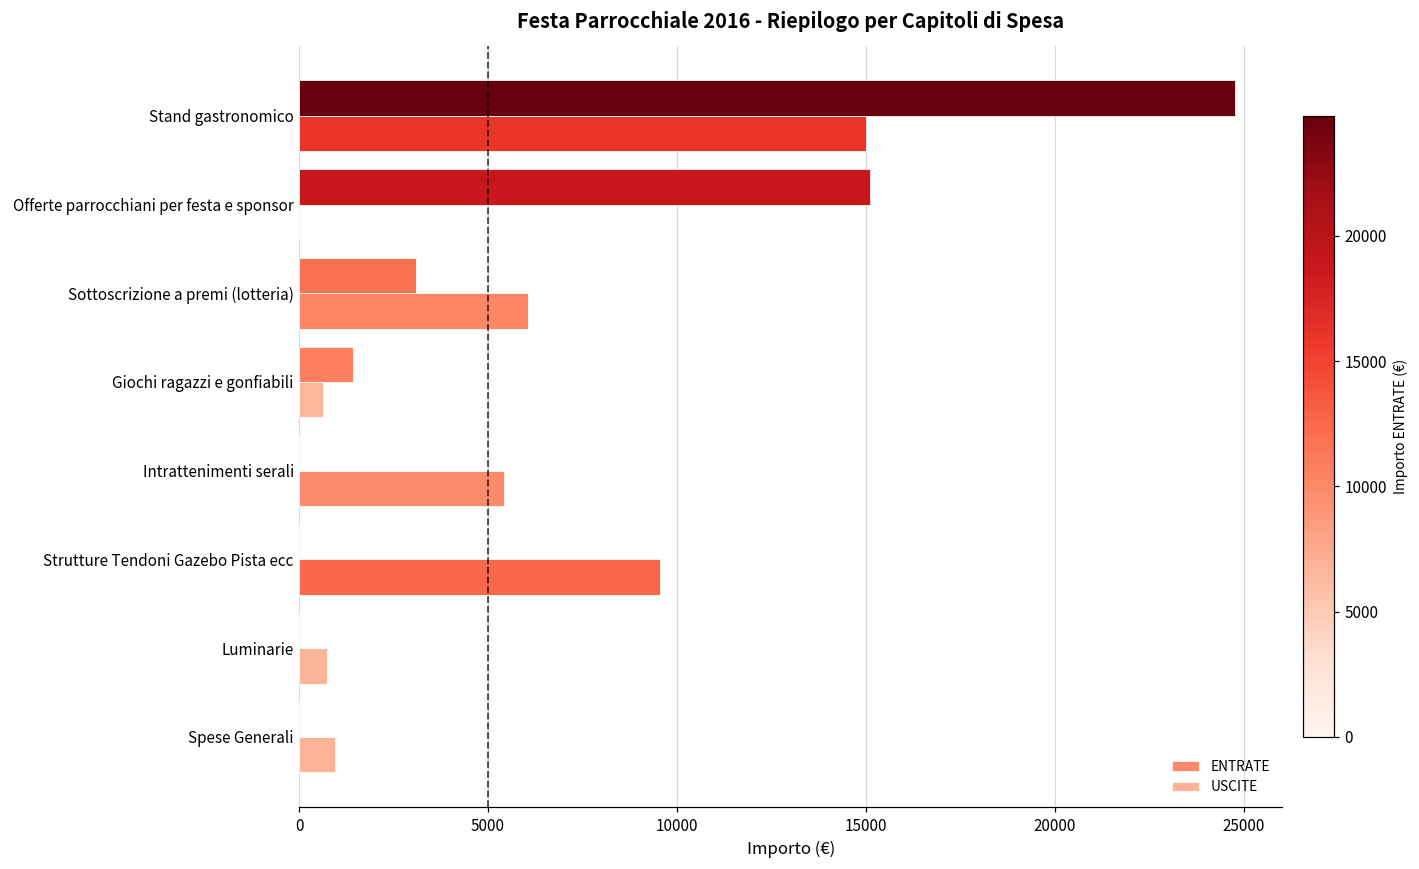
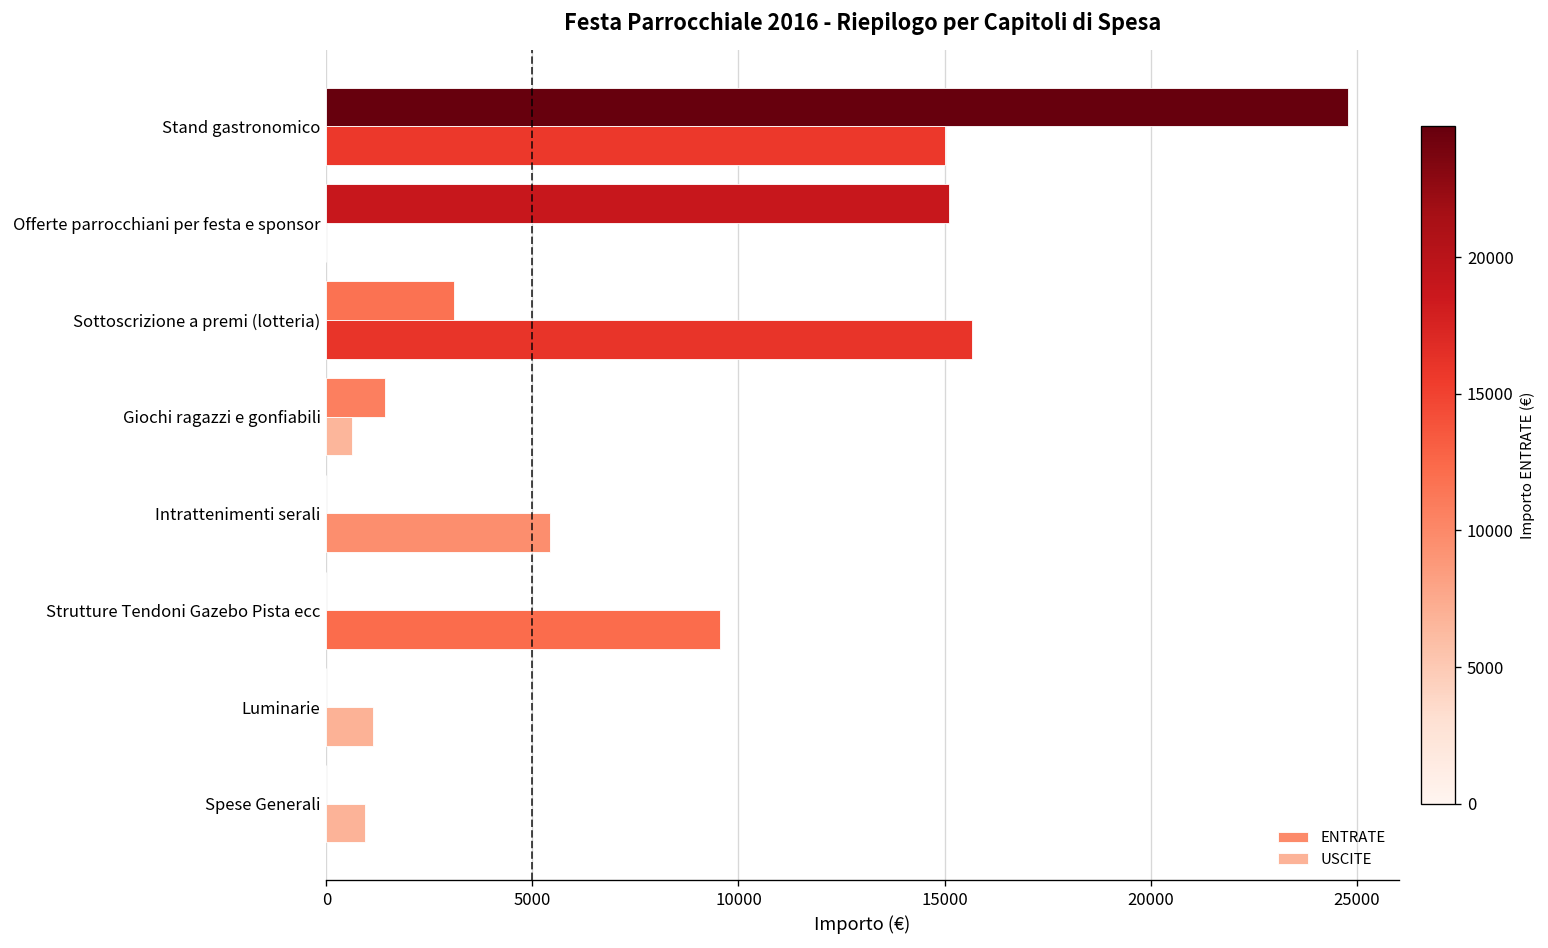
USCITE, Sottoscrizione a premi (lotteria): 6100 -> 15700
USCITE, Luminarie: 700 -> 1100
